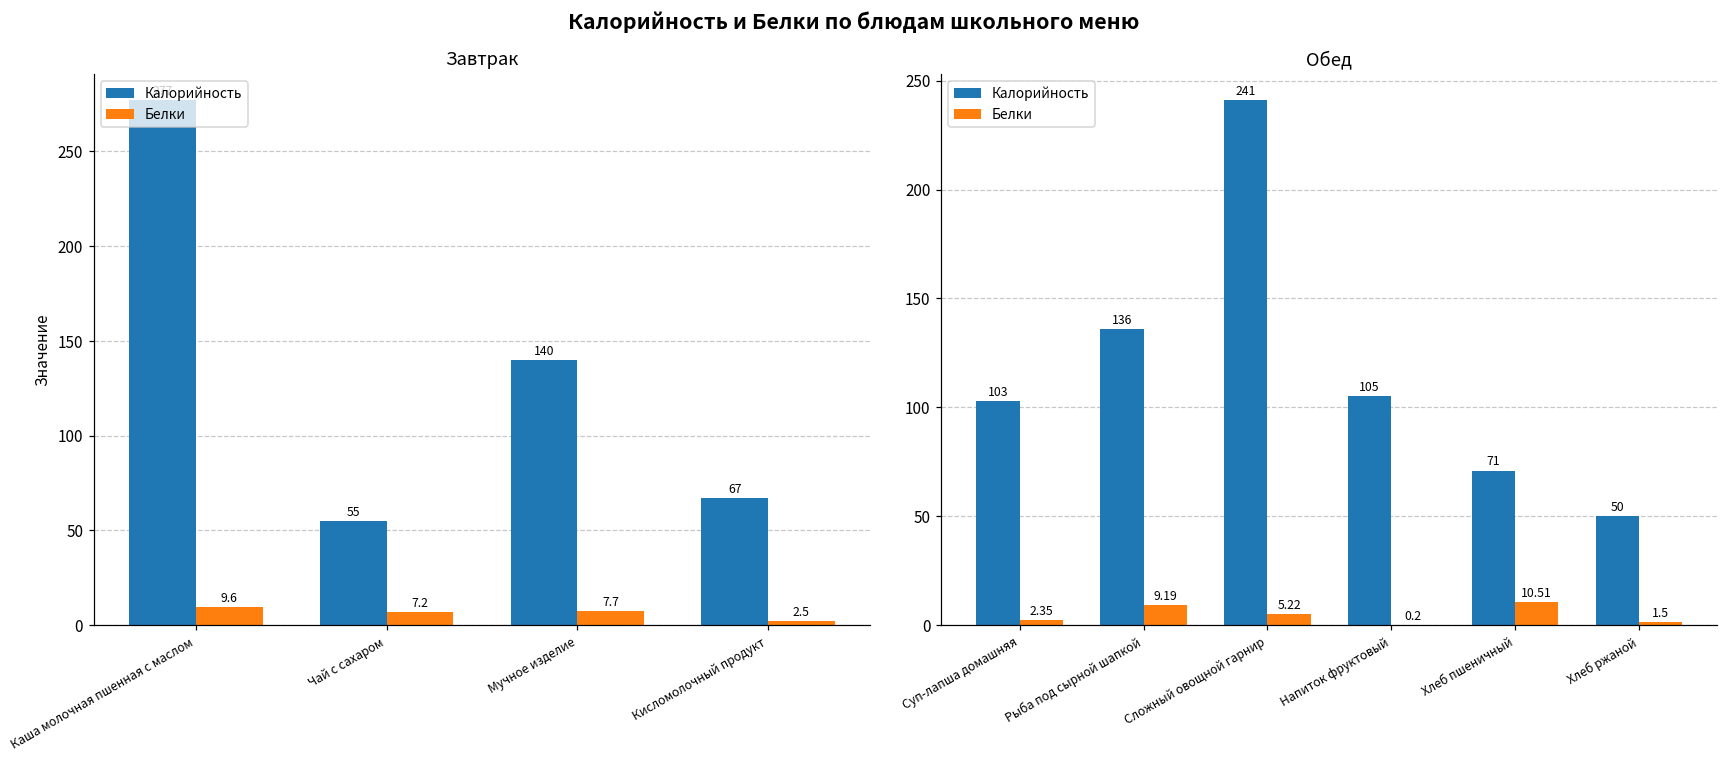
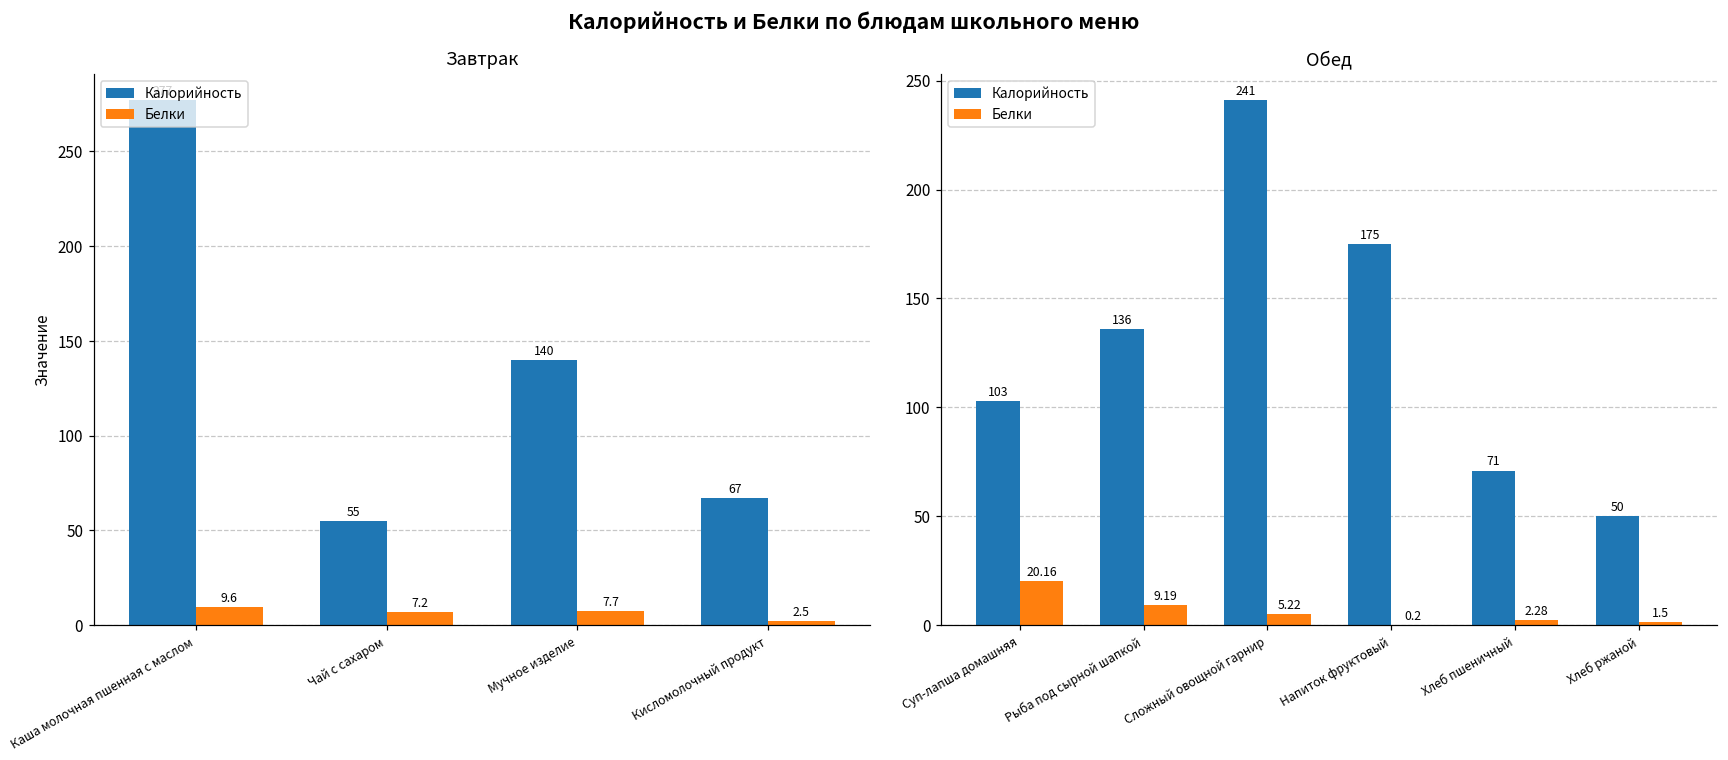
Обед, Белки, Суп-лапша домашняя: 2.35 -> 20.16
Обед, Калорийность, Напиток фруктовый: 105 -> 175
Обед, Белки, Хлеб пшеничный: 10.51 -> 2.28
